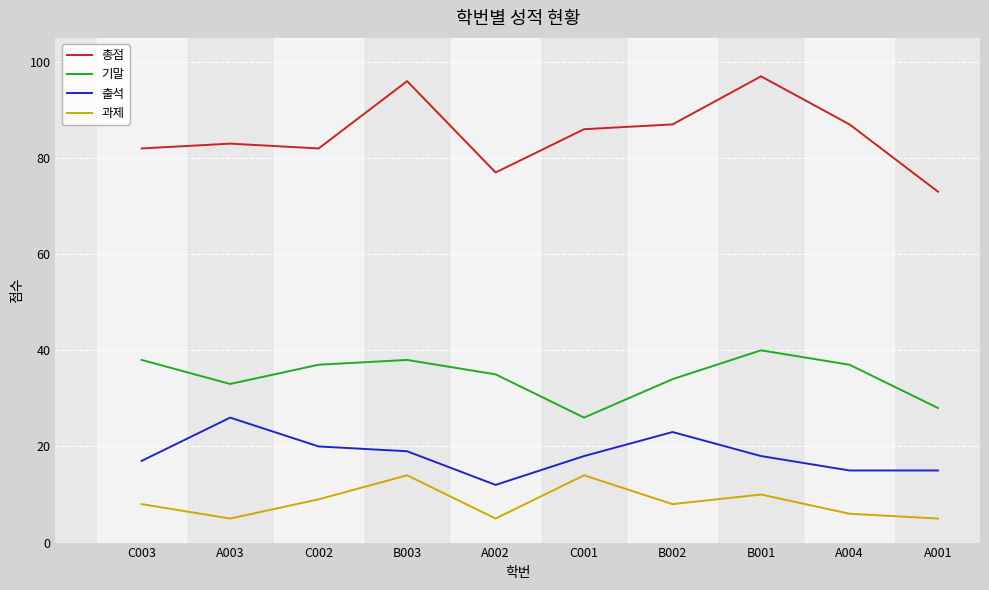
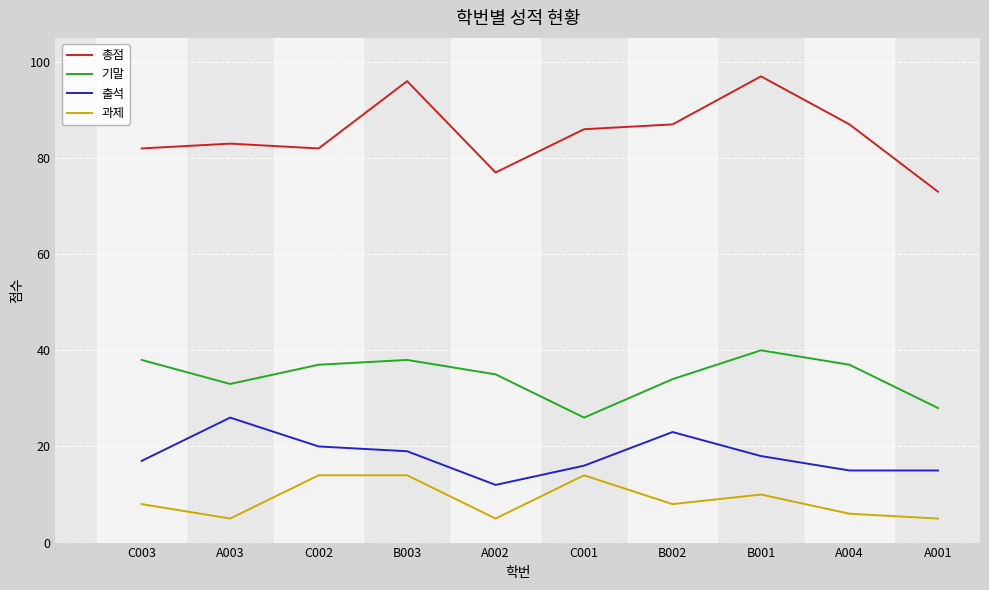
과제, C002: 9 -> 14
출석, C001: 18 -> 16
